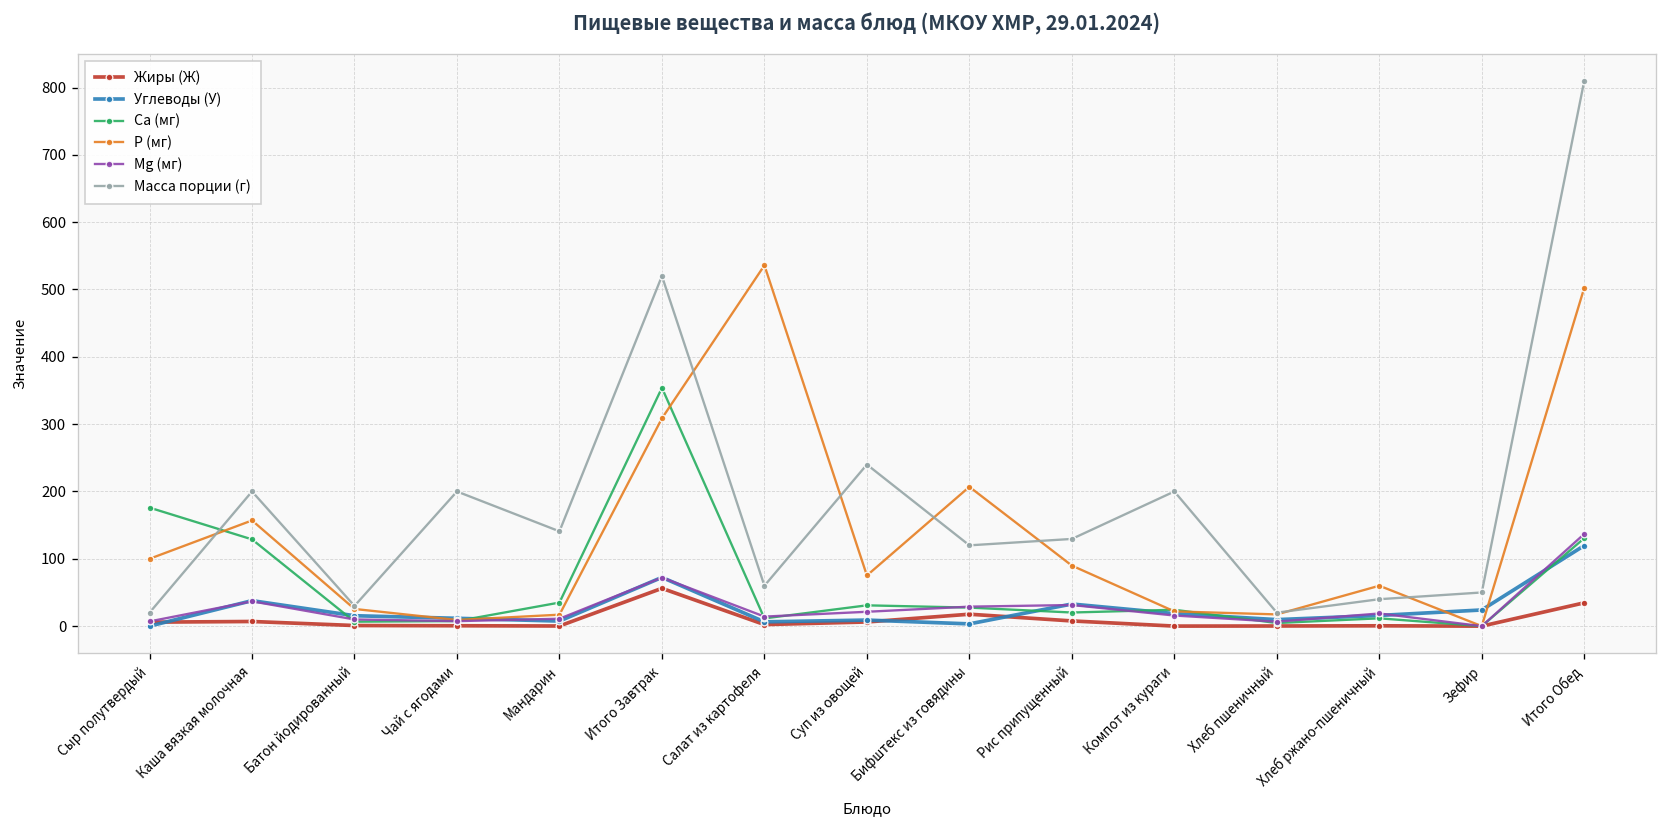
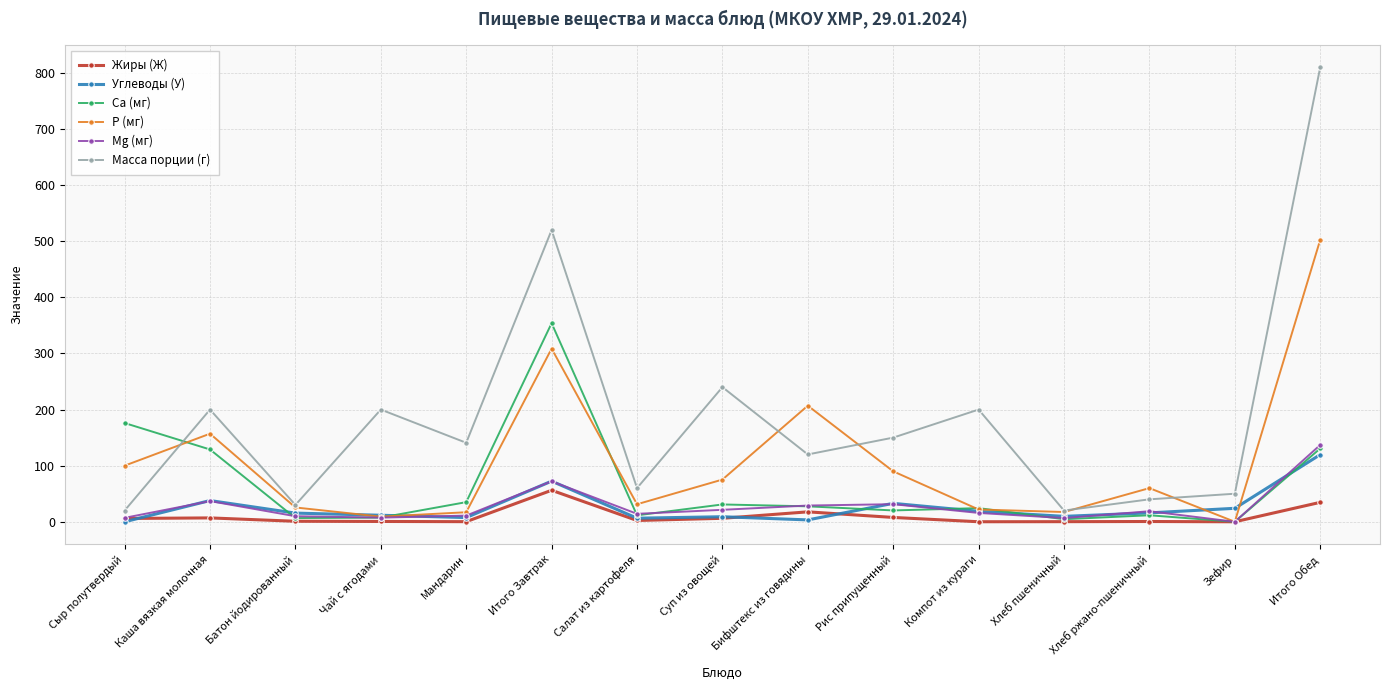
Р (мг), Салат из картофеля: 540 -> 30
Масса порции (г), Рис припущенный: 130 -> 150
